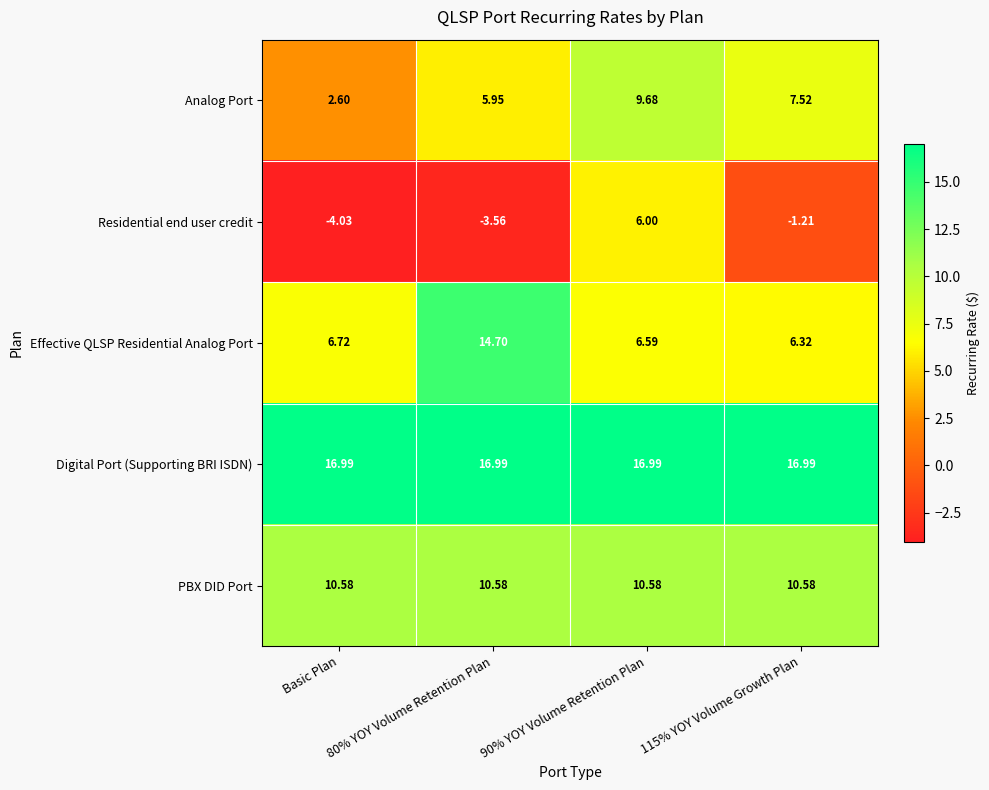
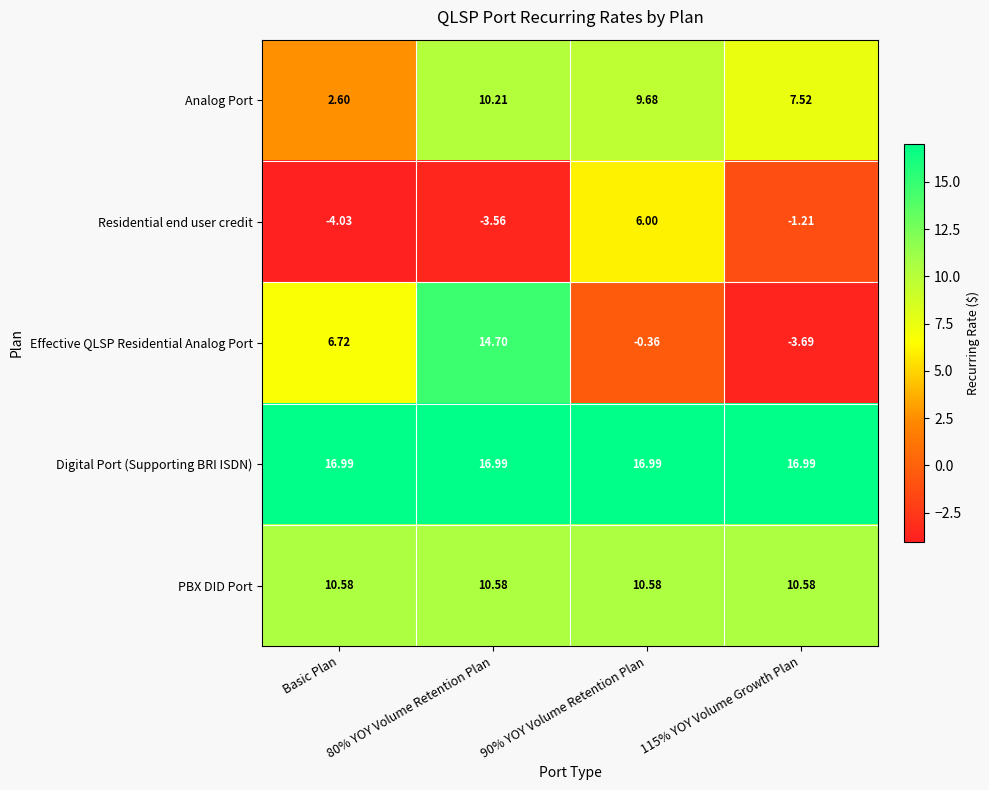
Analog Port, 80% YOY Volume Retention Plan: 5.95 -> 10.21
Effective QLSP Residential Analog Port, 90% YOY Volume Retention Plan: 6.59 -> -0.36
Effective QLSP Residential Analog Port, 115% YOY Volume Growth Plan: 6.32 -> -3.69
